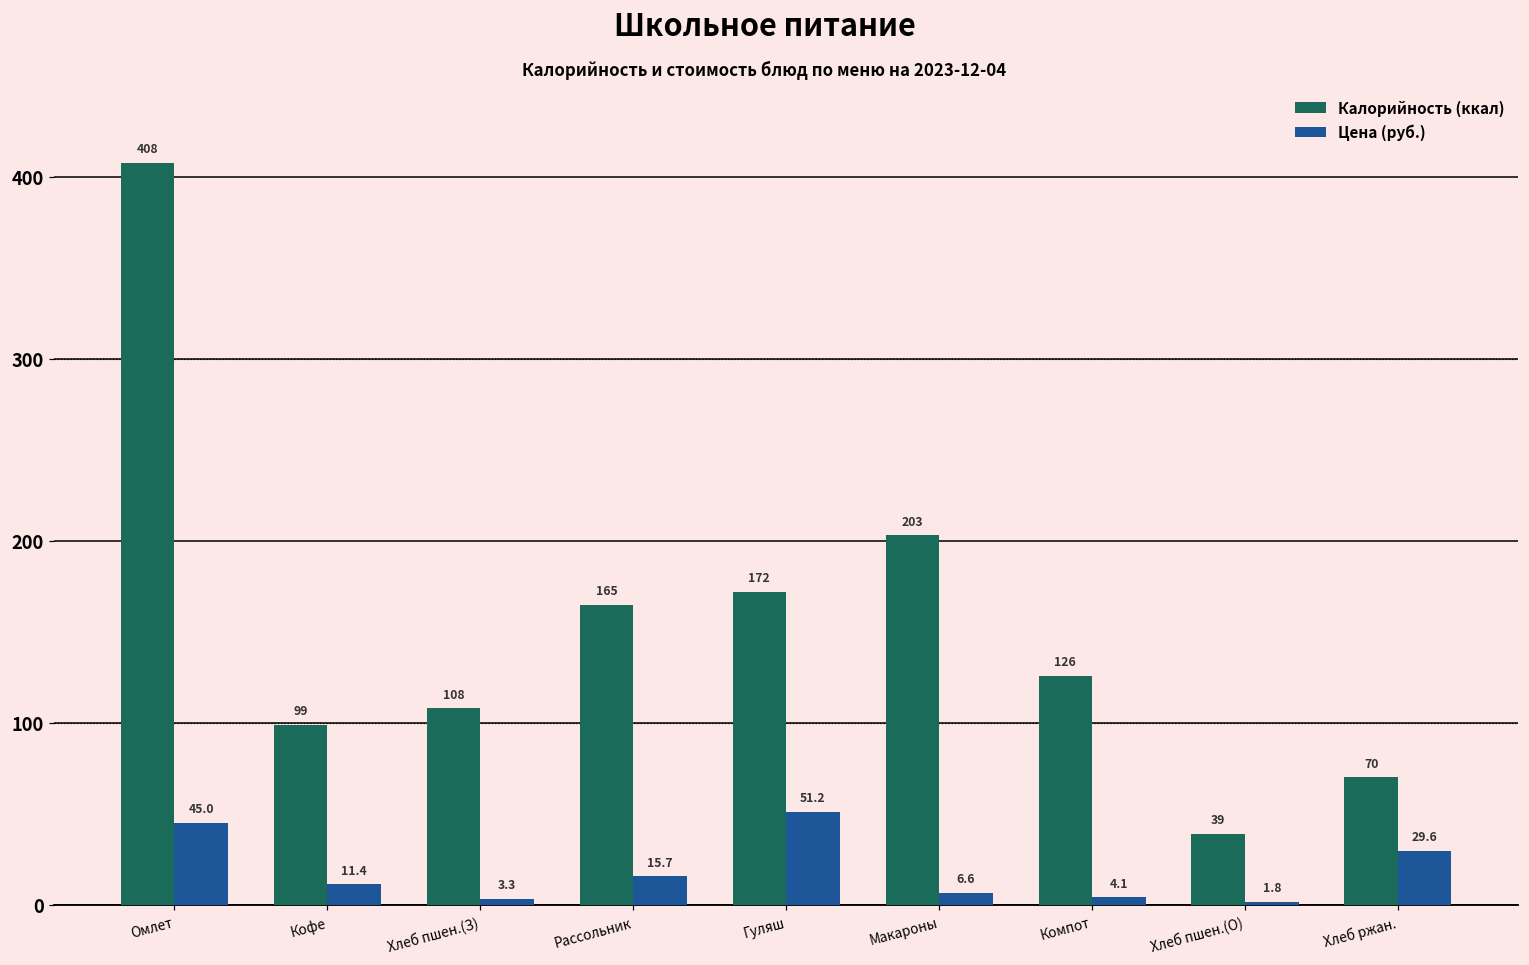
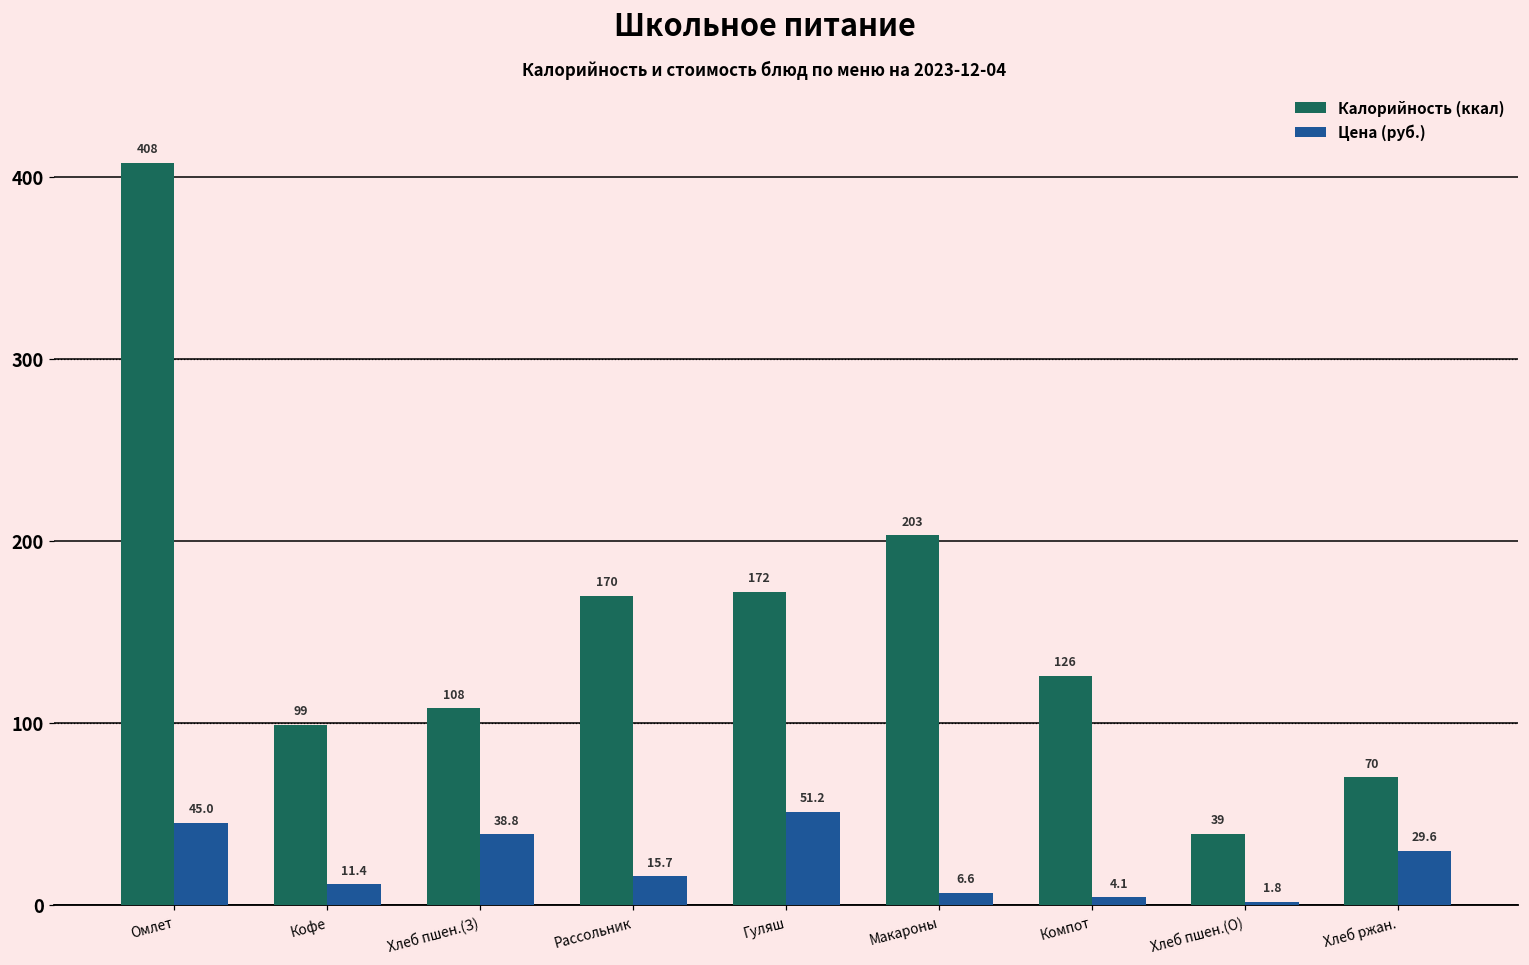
Цена (руб.), Хлеб пшен.(З): 3.3 -> 38.8
Калорийность (ккал), Рассольник: 165 -> 170
